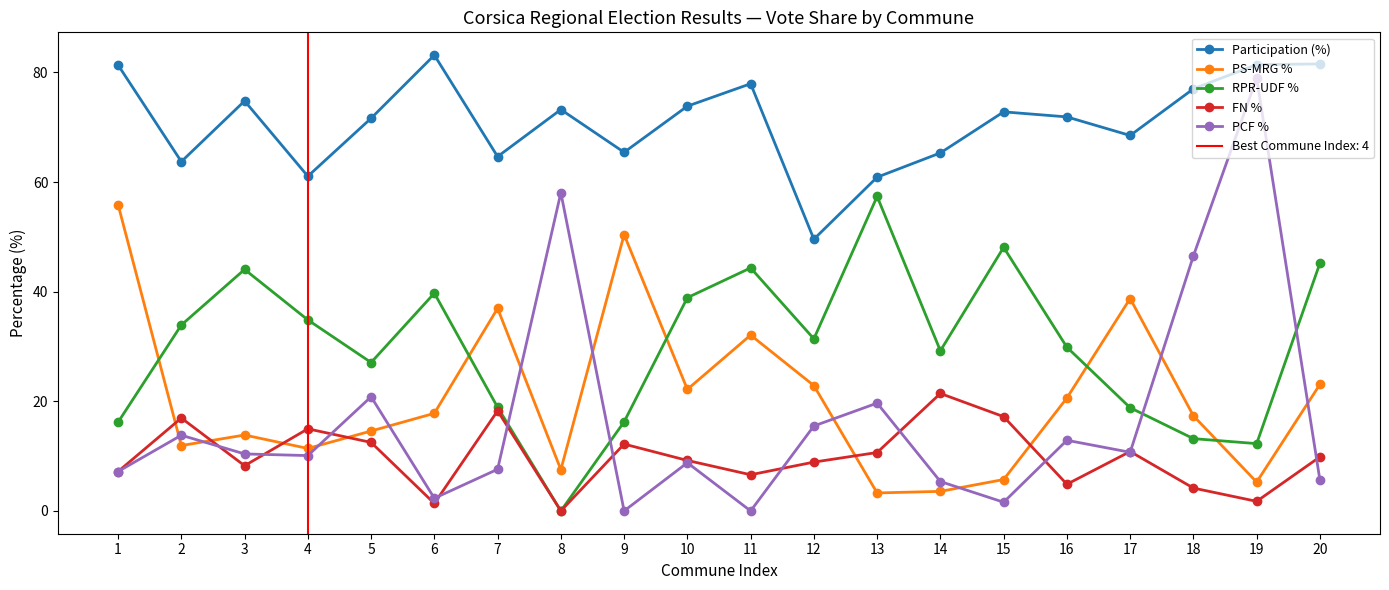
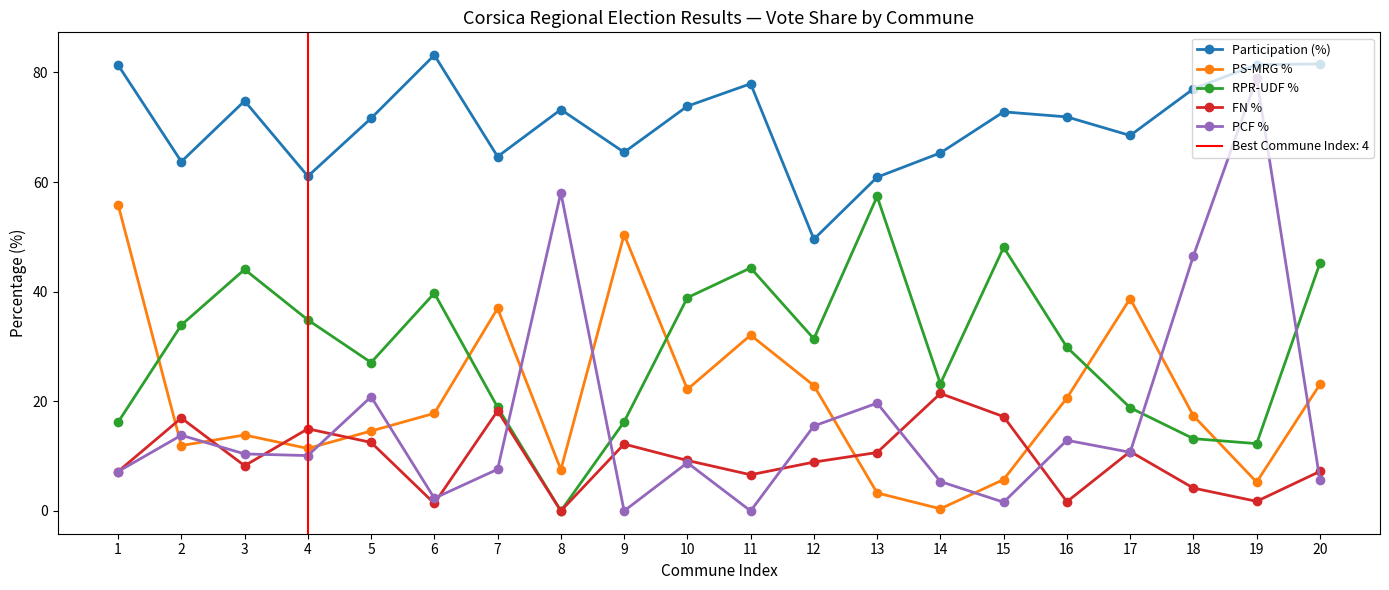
PS-MRG %, 14: 4 -> 0
RPR-UDF %, 14: 29 -> 23
FN %, 16: 5 -> 2
FN %, 20: 10 -> 7
